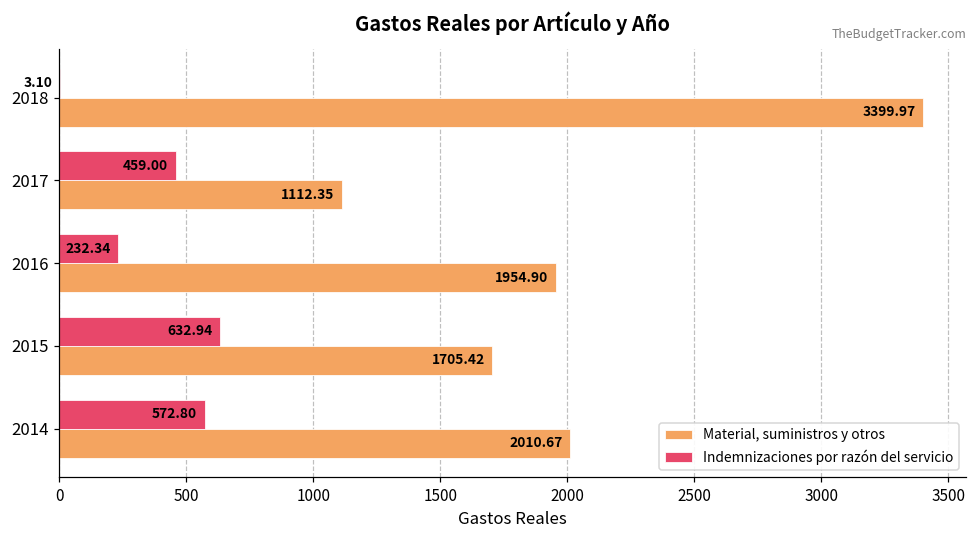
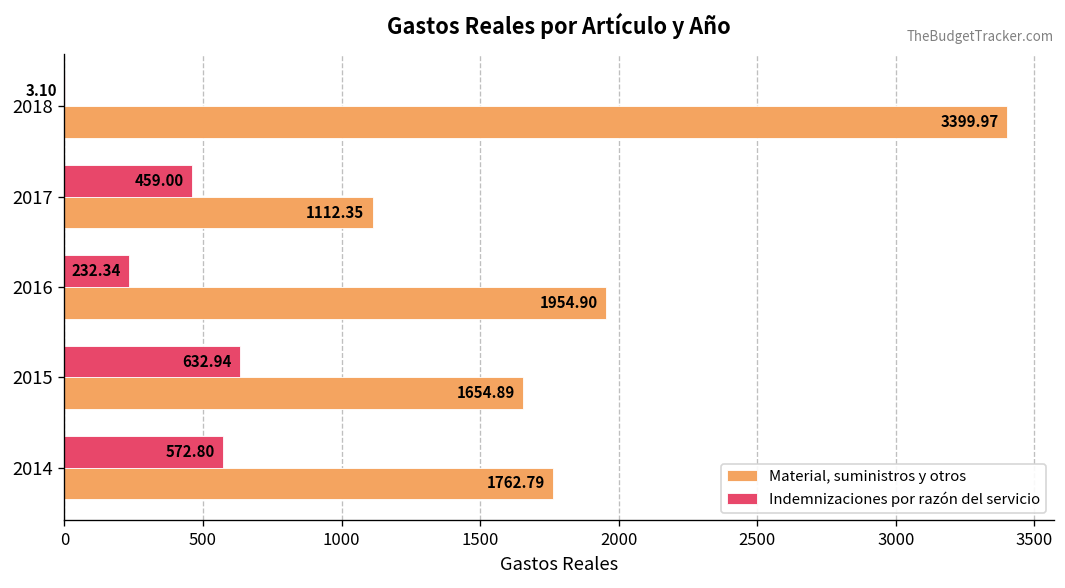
Material, suministros y otros, 2015: 1705.42 -> 1654.89
Material, suministros y otros, 2014: 2010.67 -> 1762.79
